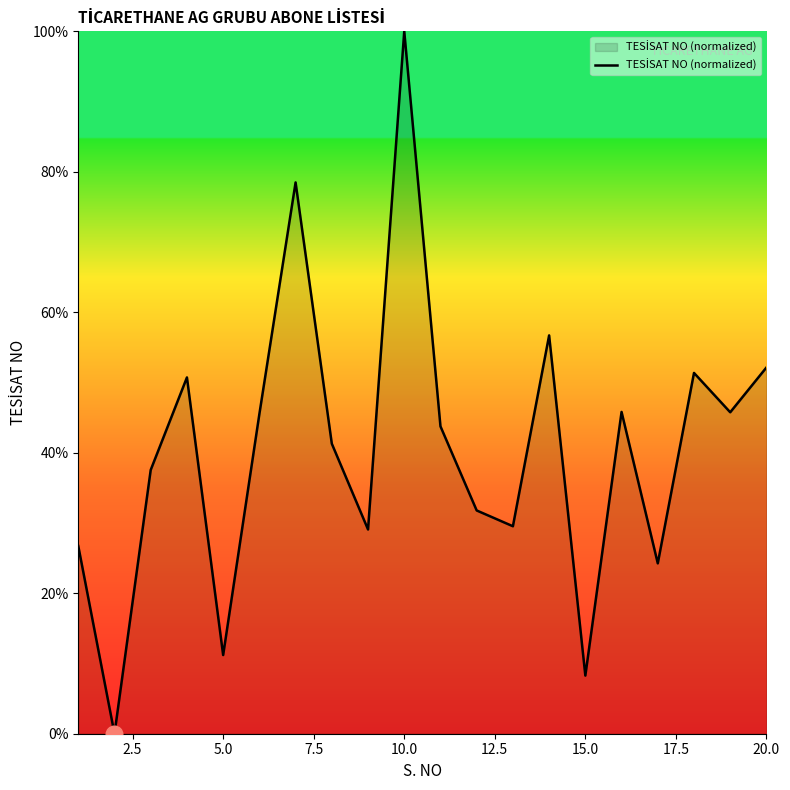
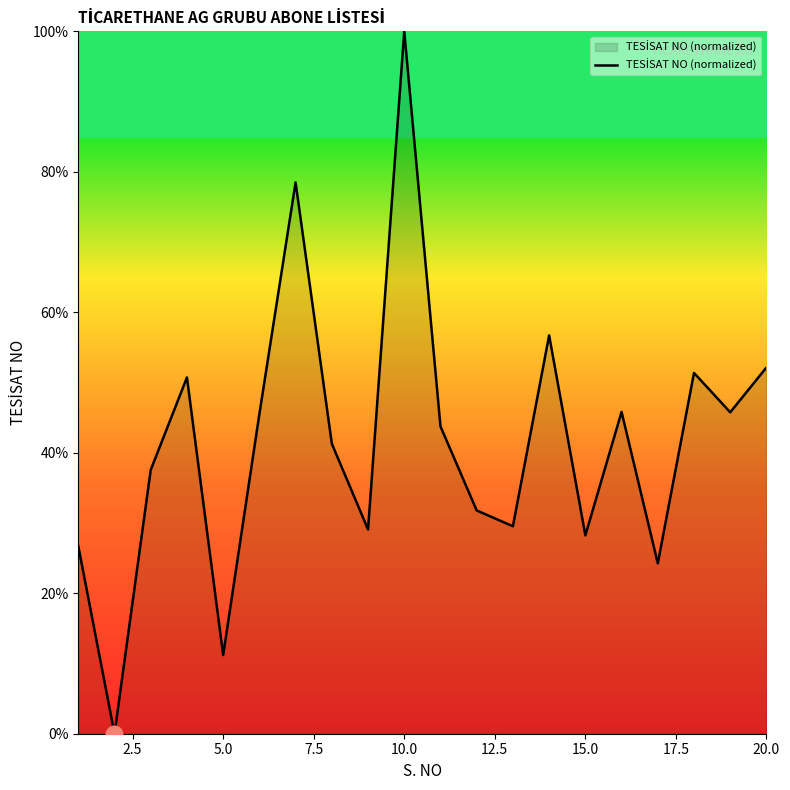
TESİSAT NO (normalized), 15.0: 8% -> 28%
